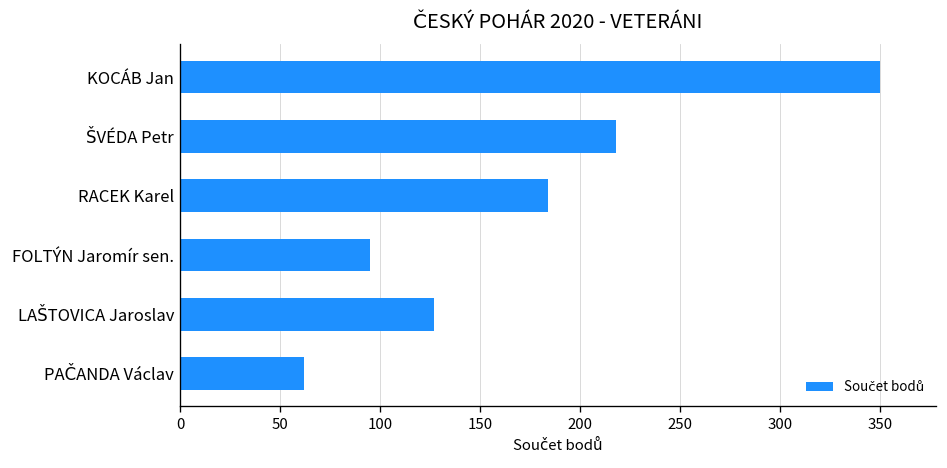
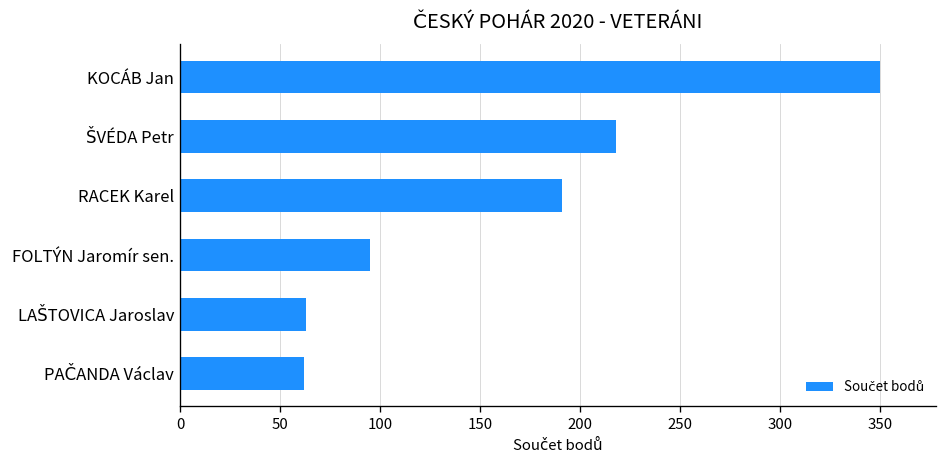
RACEK Karel: 184 -> 191
LAŠTOVICA Jaroslav: 127 -> 63
